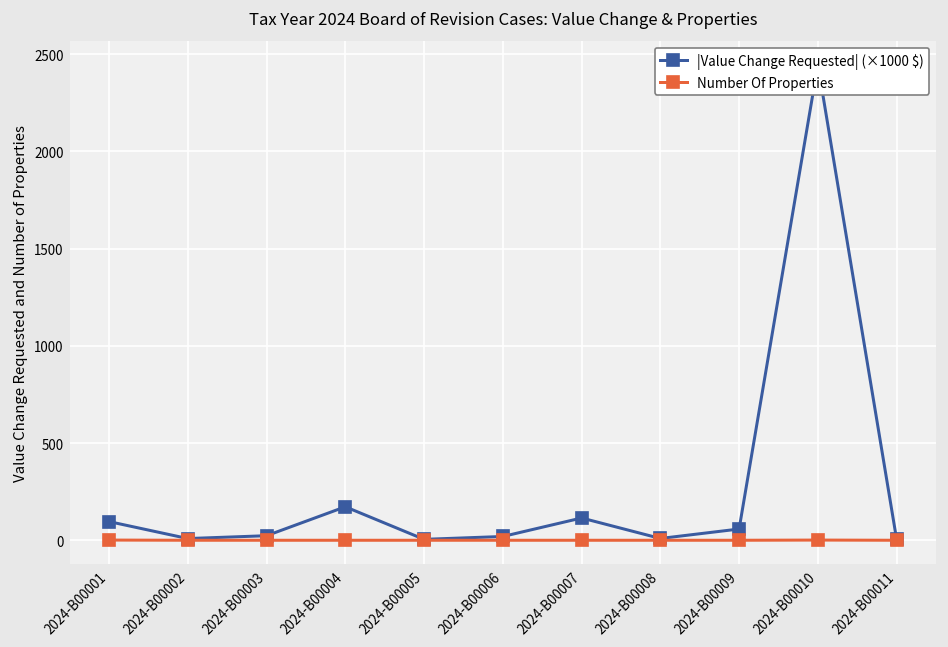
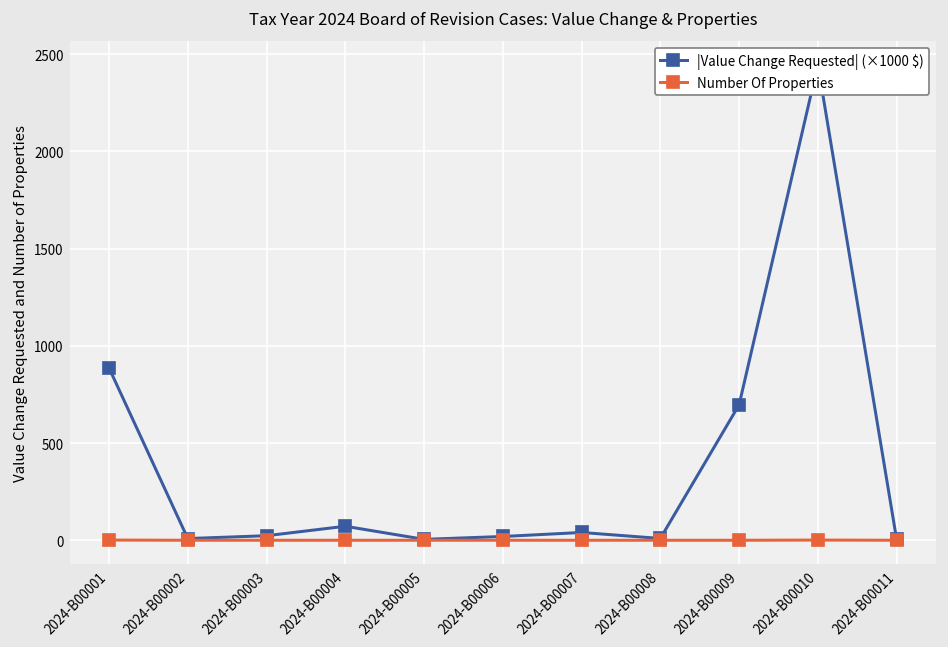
|Value Change Requested| (×1000 $), 2024-B00001: 100 -> 890
|Value Change Requested| (×1000 $), 2024-B00004: 170 -> 70
|Value Change Requested| (×1000 $), 2024-B00007: 120 -> 40
|Value Change Requested| (×1000 $), 2024-B00009: 60 -> 700
